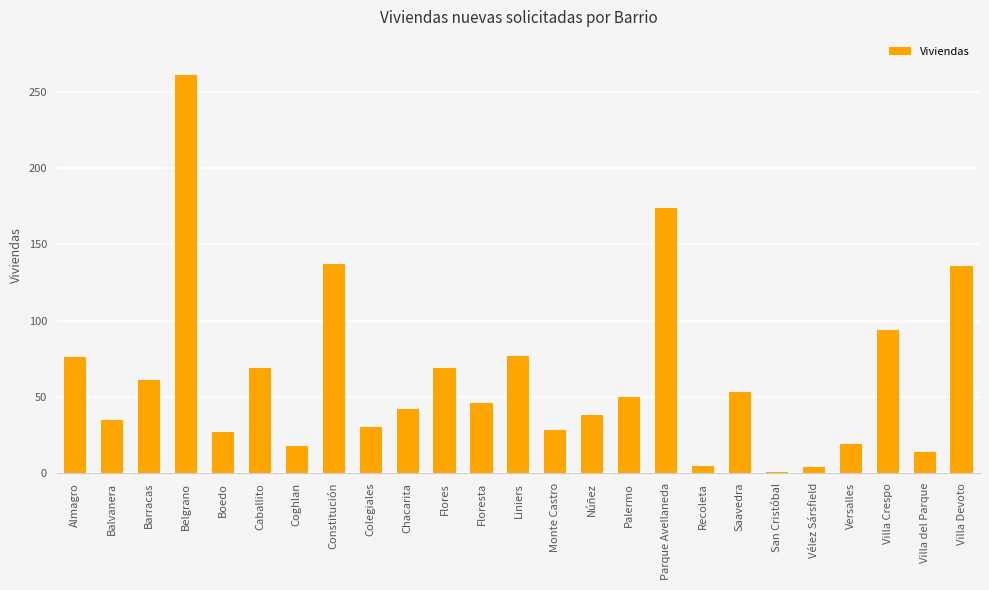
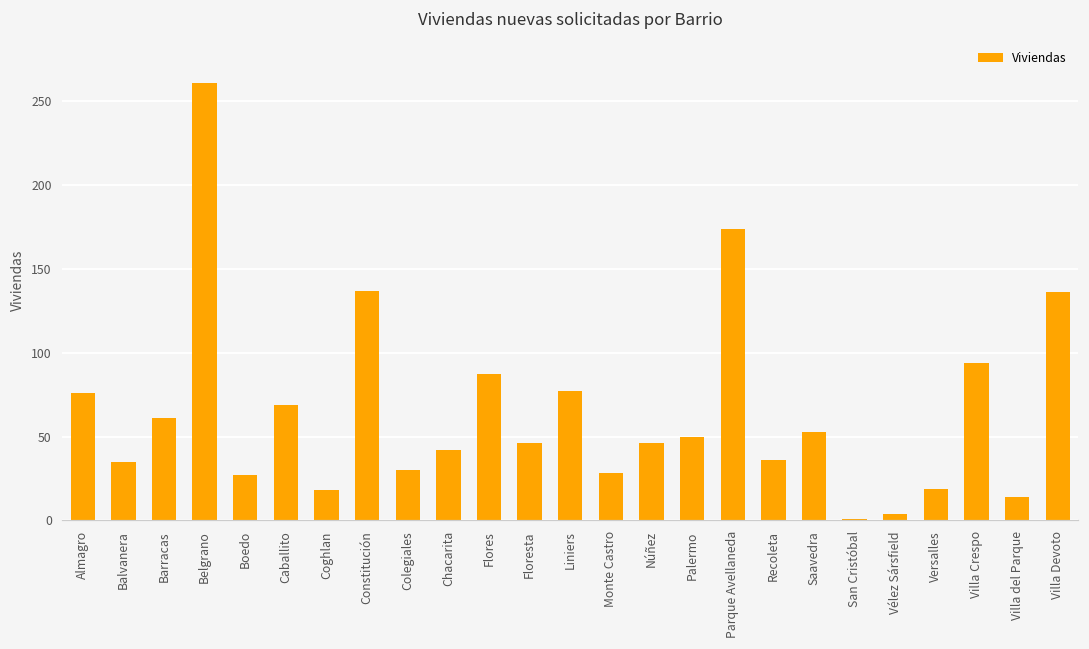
Flores: 69 -> 87
Núñez: 38 -> 46
Recoleta: 5 -> 36
